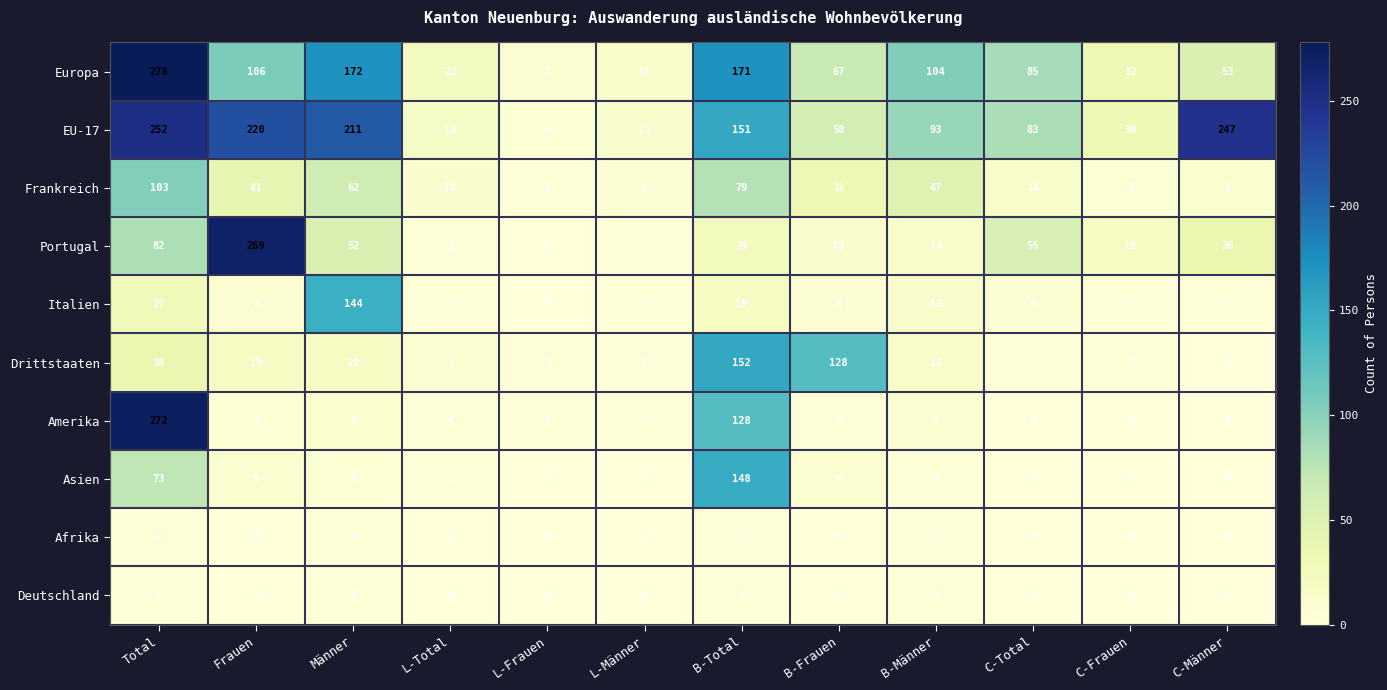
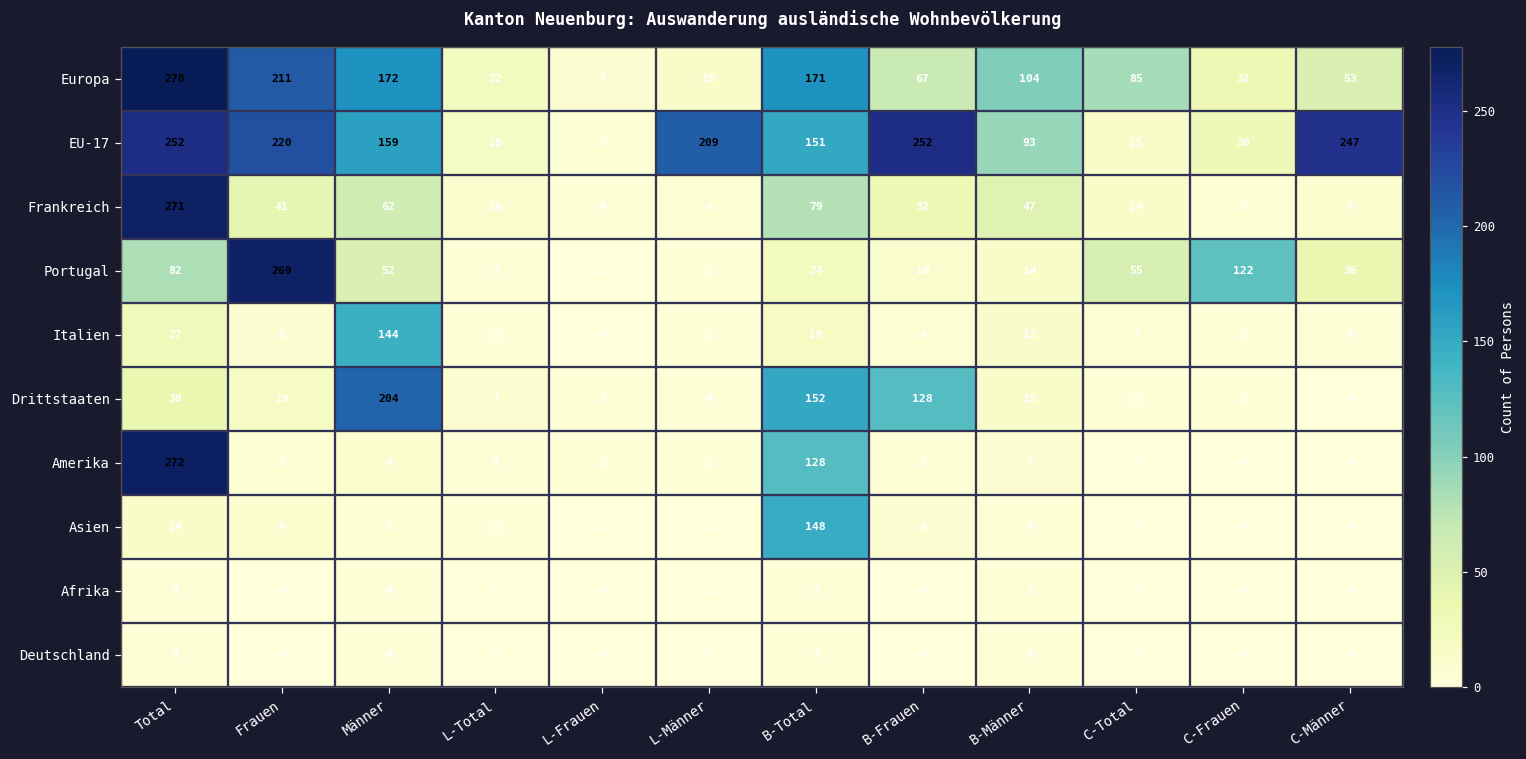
Europa, Frauen: 106 -> 211
EU-17, Männer: 211 -> 159
EU-17, L-Männer: 13 -> 209
EU-17, B-Frauen: 58 -> 252
EU-17, C-Total: 83 -> 15
Frankreich, Total: 103 -> 271
Portugal, C-Frauen: 19 -> 122
Drittstaaten, Männer: 19 -> 204
Asien, Total: 73 -> 14
